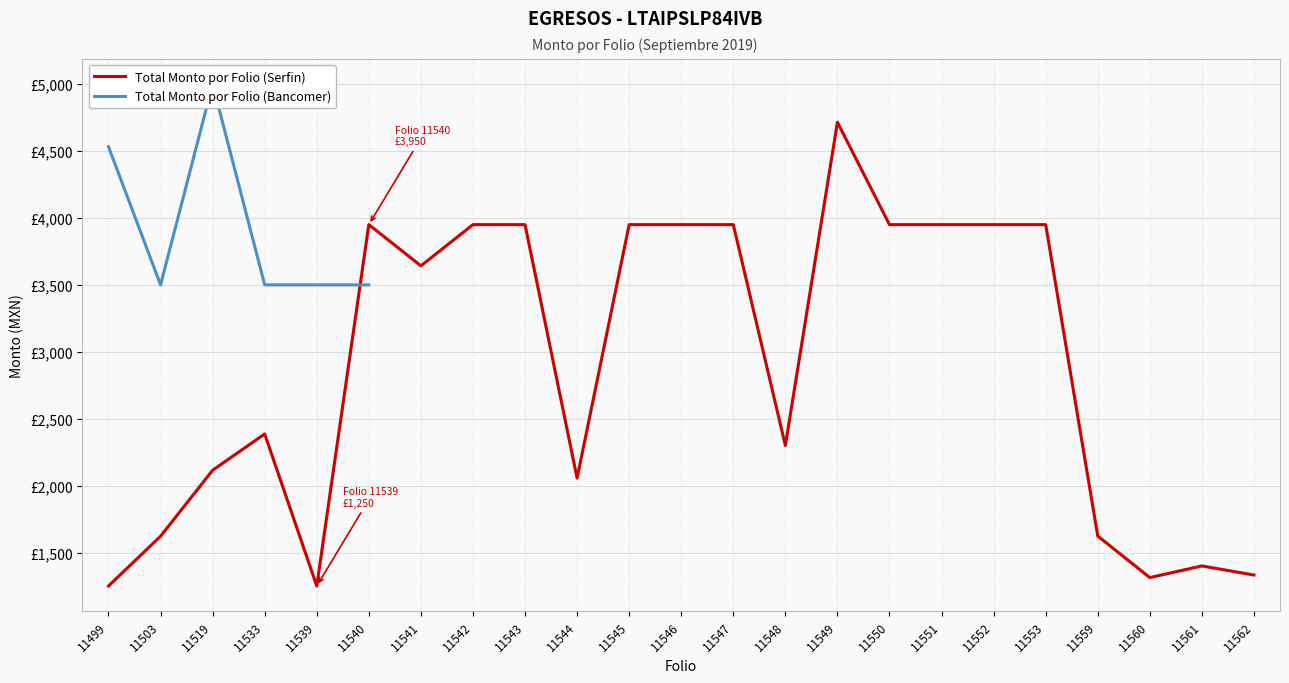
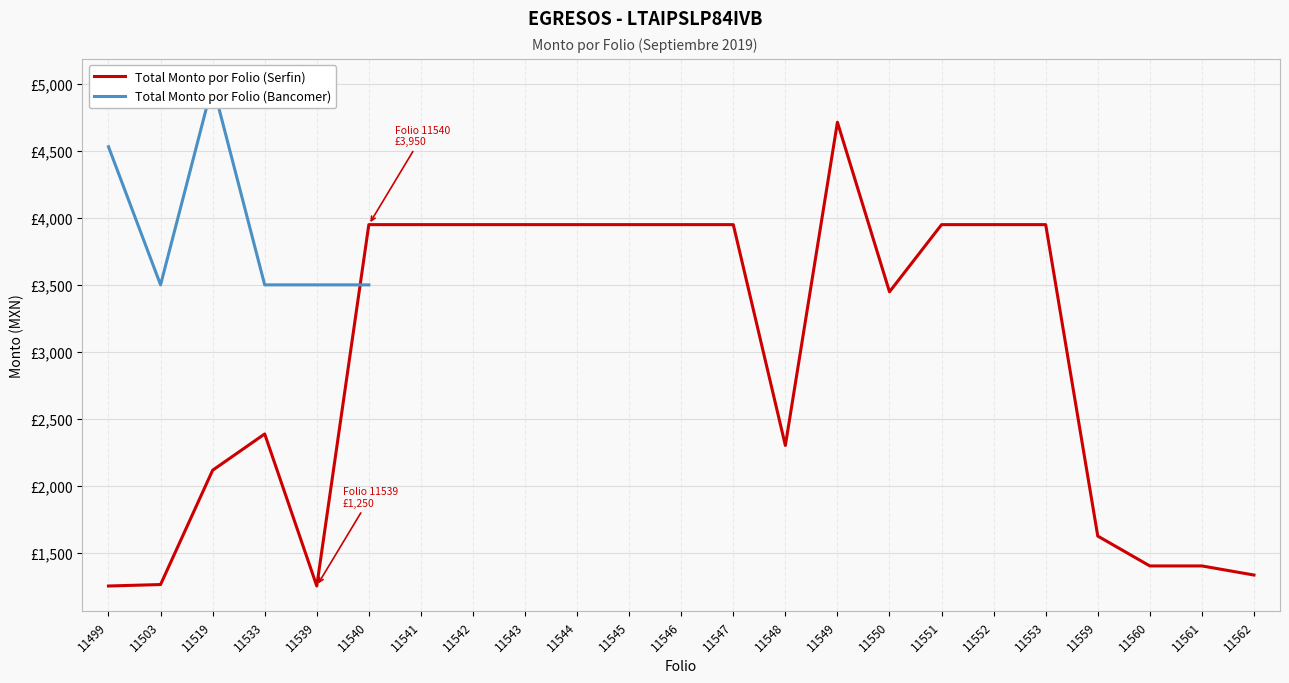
Total Monto por Folio (Serfin), 11503: £1,620 -> £1,260
Total Monto por Folio (Serfin), 11541: £3,640 -> £3,950
Total Monto por Folio (Serfin), 11544: £2,060 -> £3,950
Total Monto por Folio (Serfin), 11550: £3,950 -> £3,450
Total Monto por Folio (Serfin), 11560: £1,310 -> £1,400
